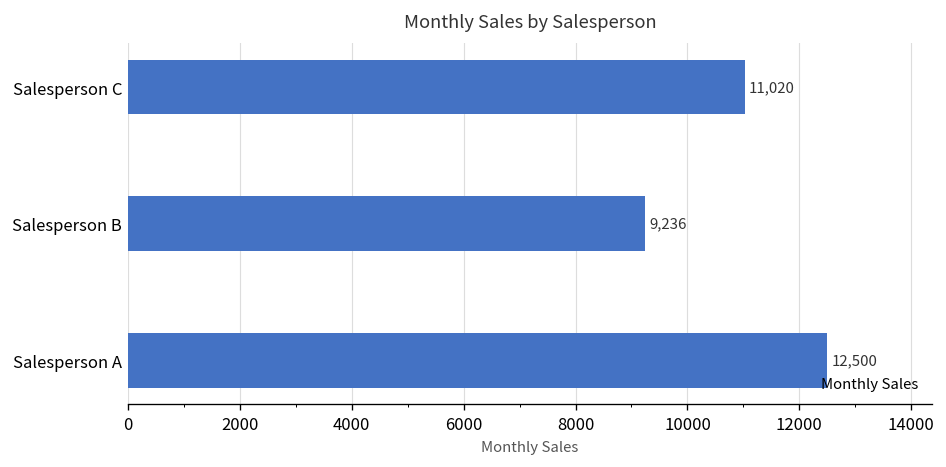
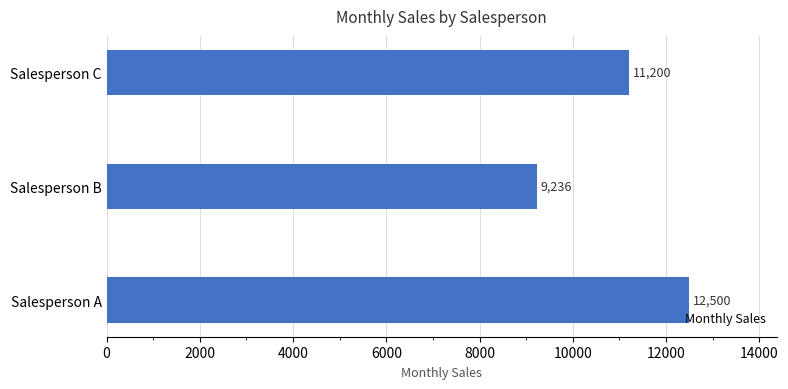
Salesperson C: 11,020 -> 11,200
